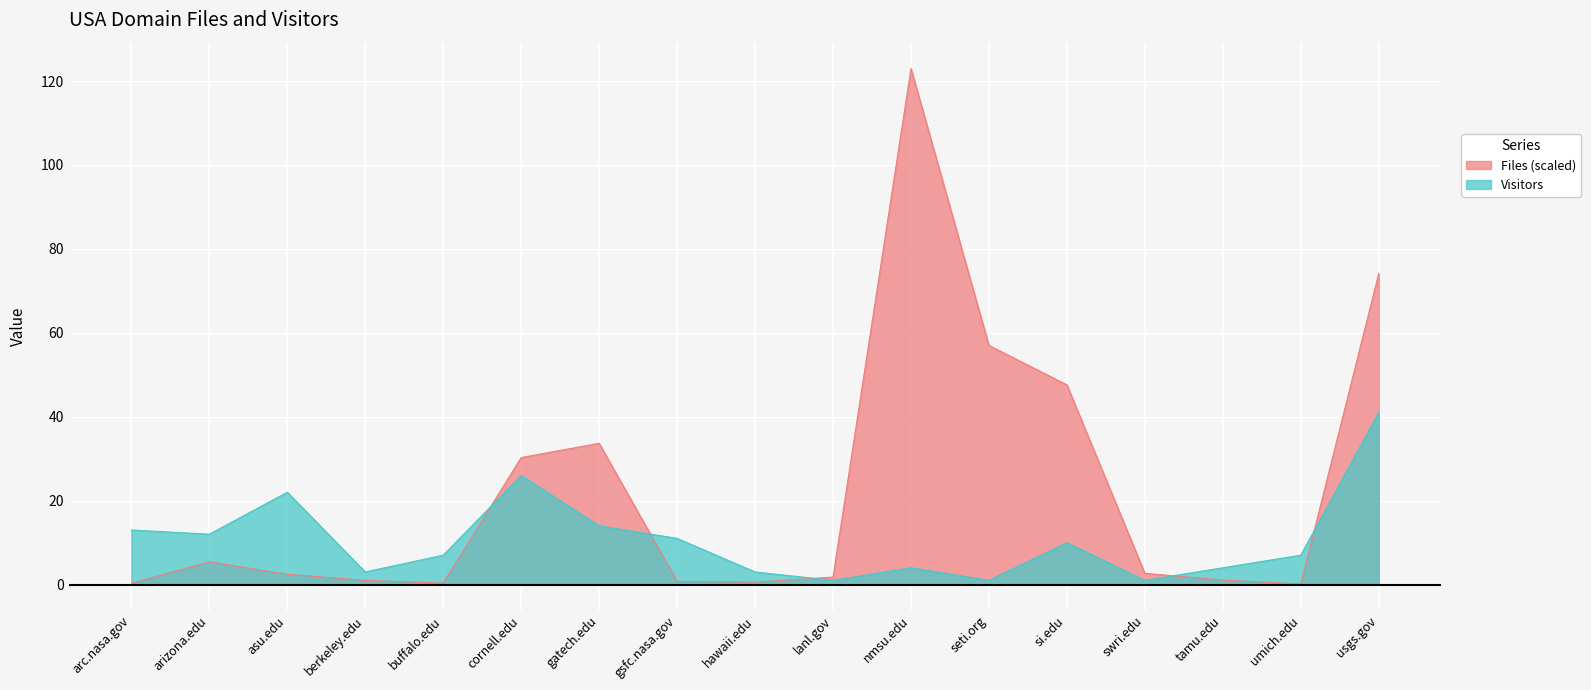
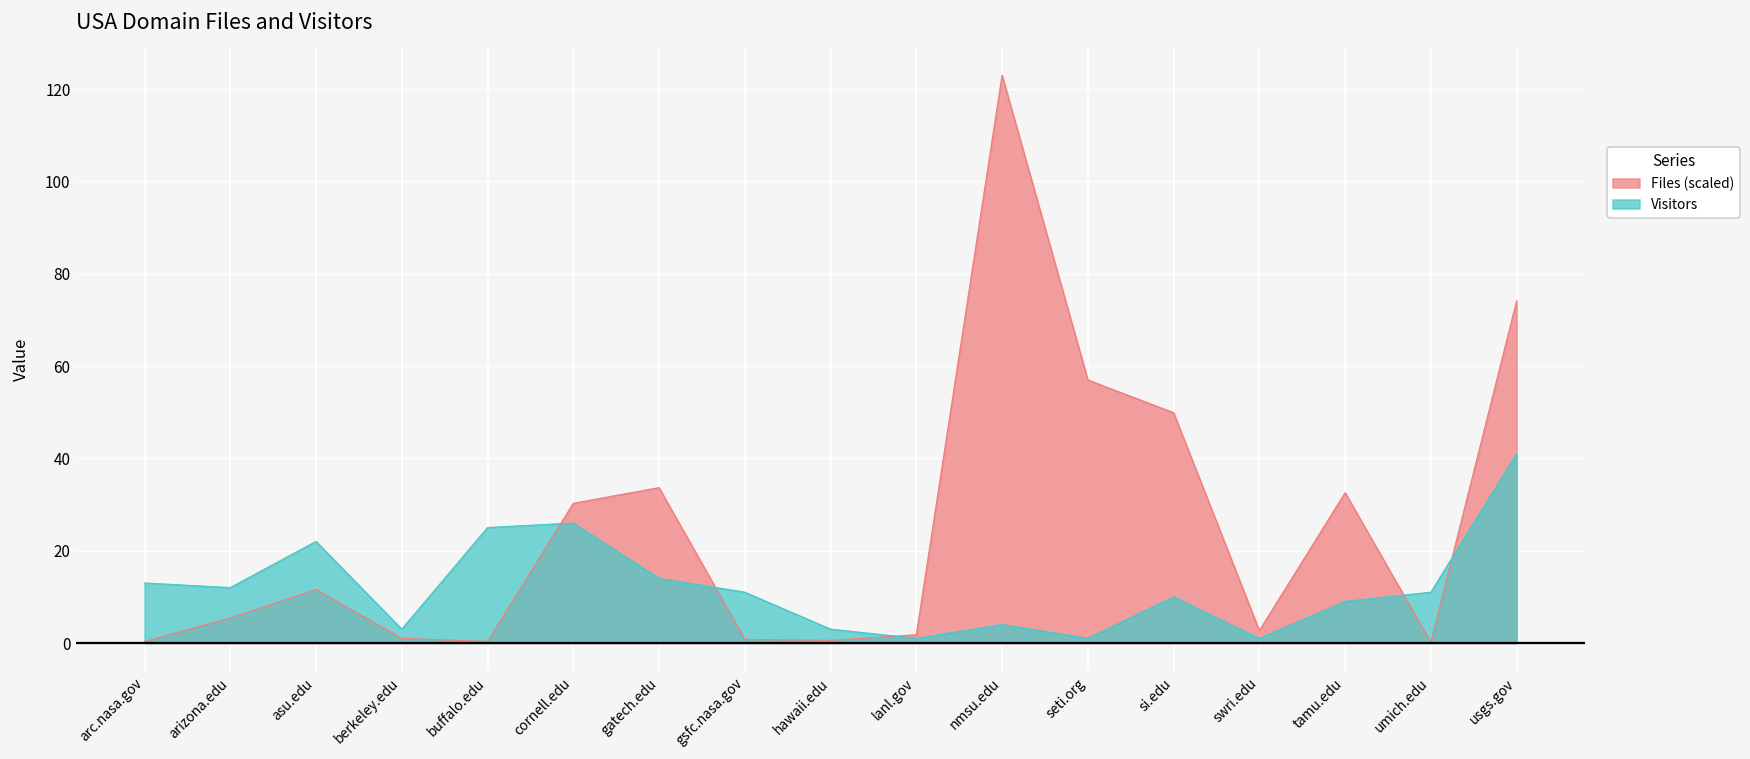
Files (scaled), asu.edu: 2 -> 12
Visitors, buffalo.edu: 7 -> 25
Files (scaled), si.edu: 48 -> 50
Files (scaled), tamu.edu: 1 -> 33
Visitors, tamu.edu: 4 -> 9
Visitors, umich.edu: 7 -> 11
